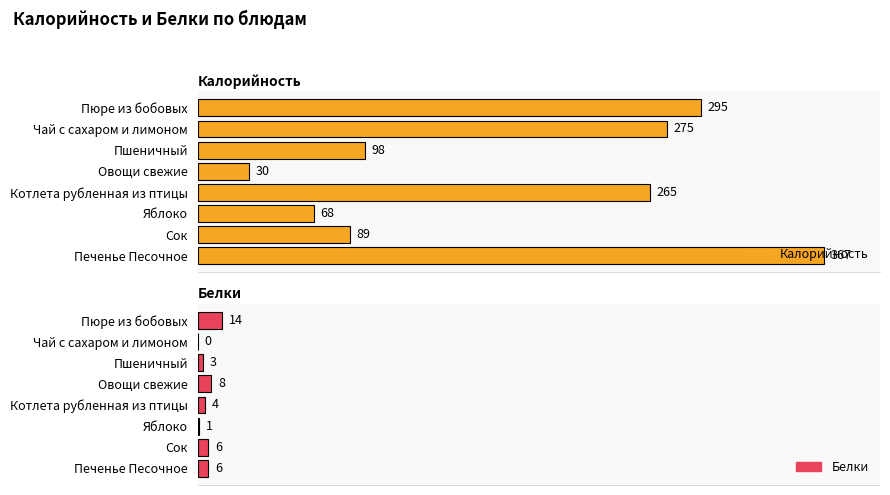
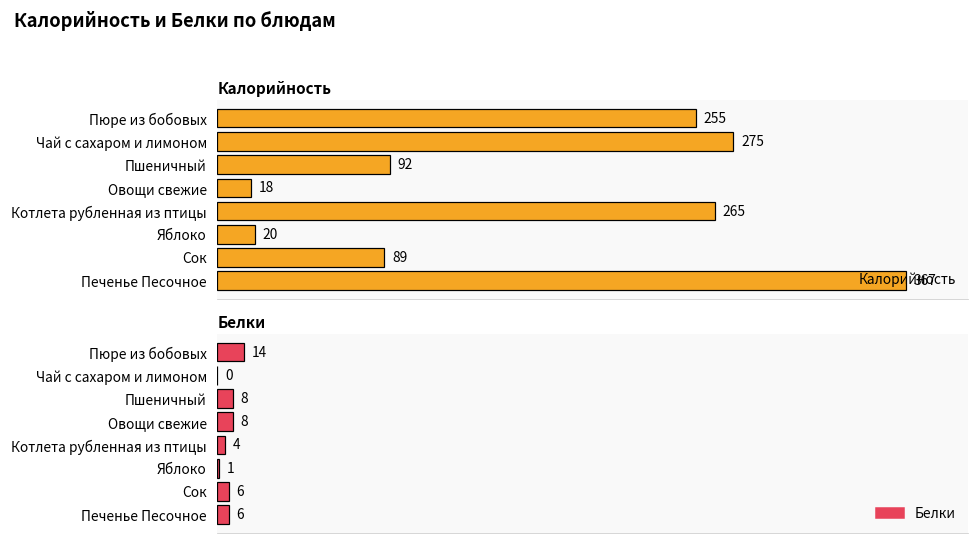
Калорийность, Пюре из бобовых: 295 -> 255
Калорийность, Пшеничный: 98 -> 92
Калорийность, Овощи свежие: 30 -> 18
Калорийность, Яблоко: 68 -> 20
Белки, Пшеничный: 3 -> 8
